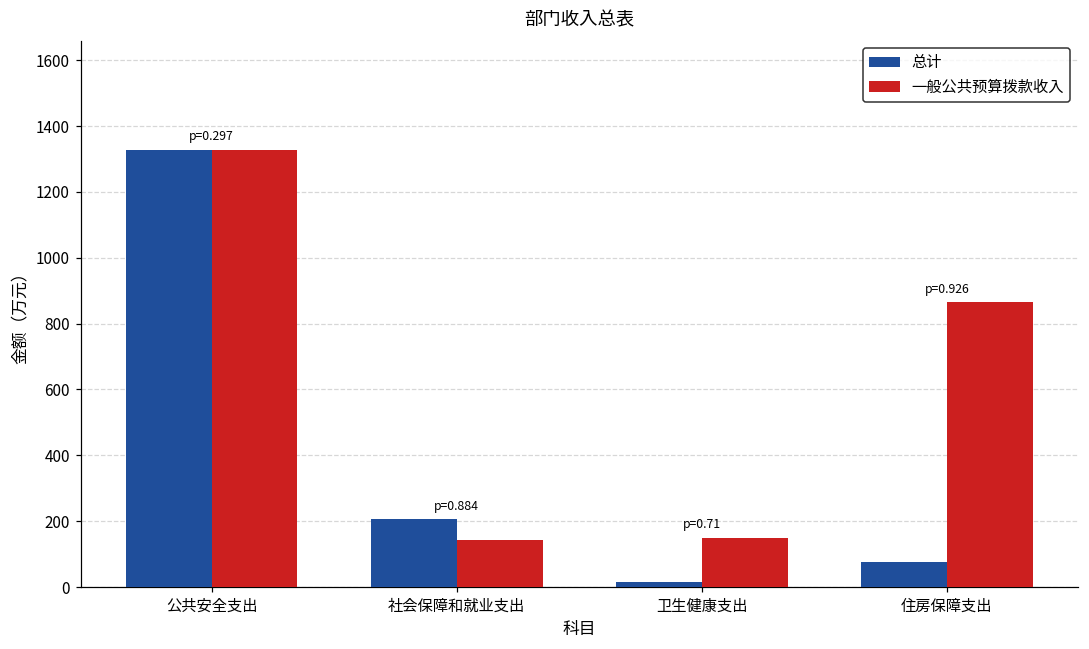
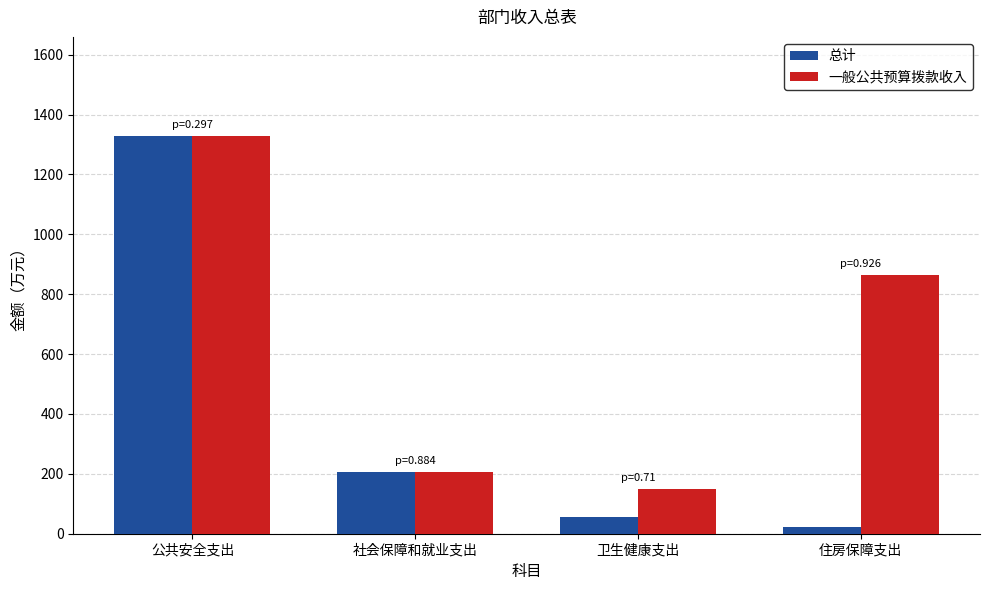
一般公共预算拨款收入, 社会保障和就业支出: 140 -> 210
总计, 卫生健康支出: 20 -> 60
总计, 住房保障支出: 80 -> 20
